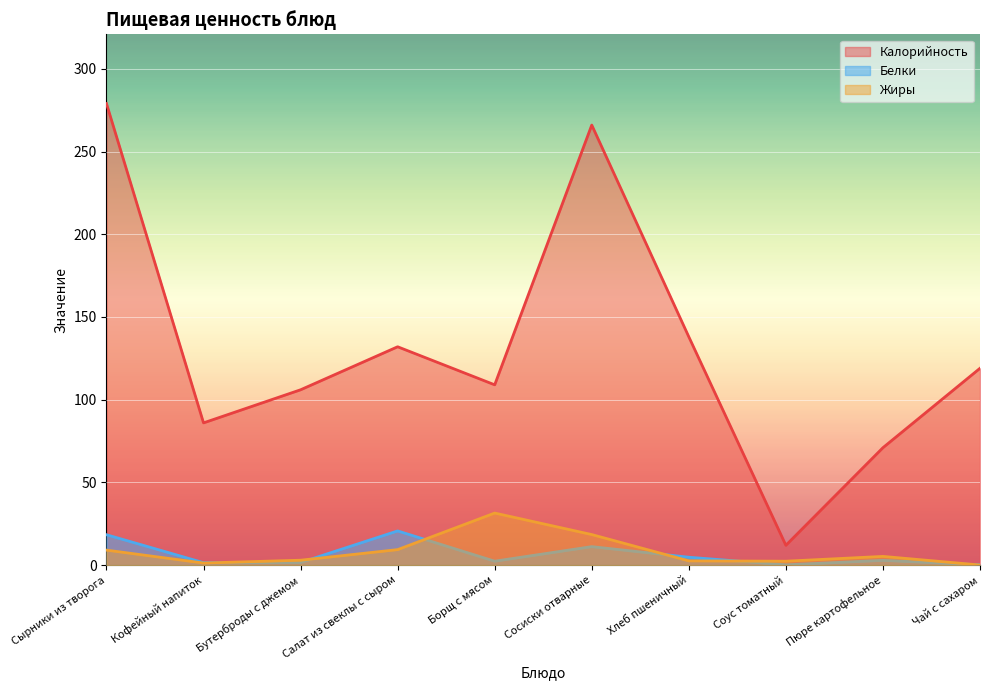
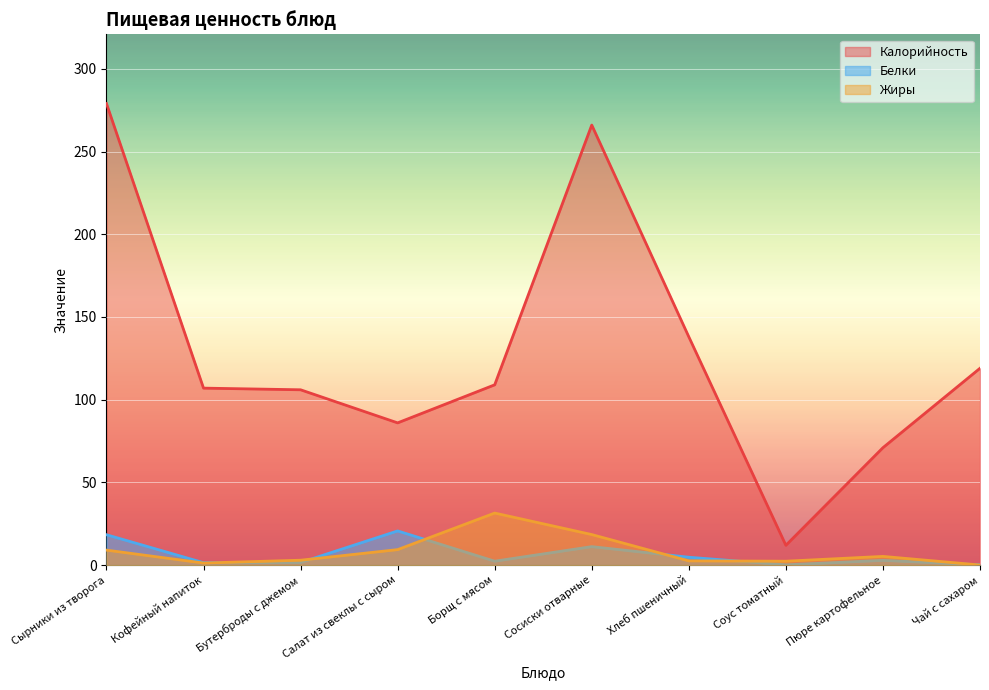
Калорийность, Кофейный напиток: 86 -> 107
Калорийность, Салат из свеклы с сыром: 132 -> 86
